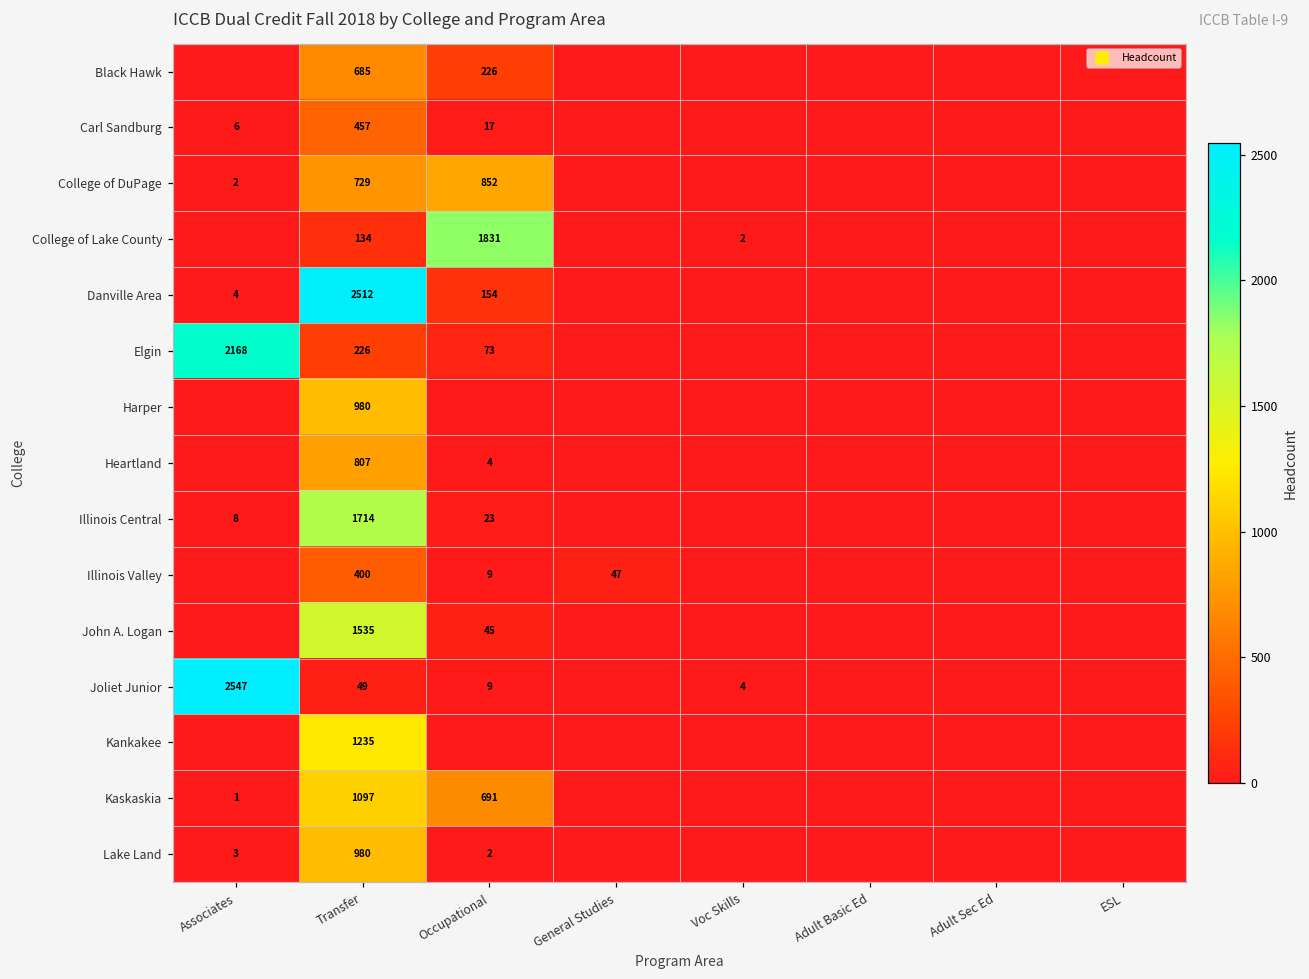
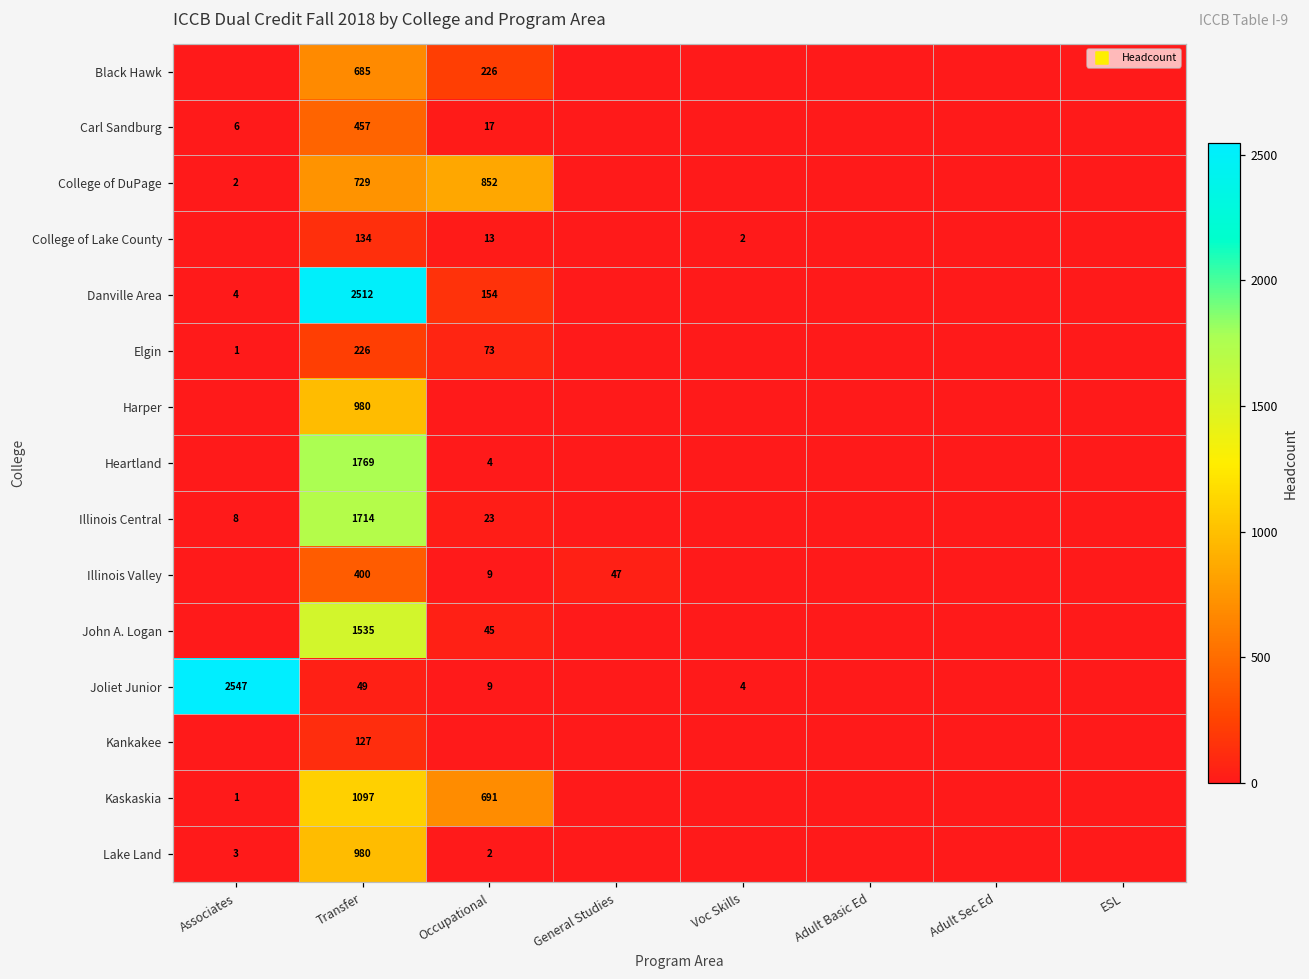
College of Lake County, Occupational: 1831 -> 13
Elgin, Associates: 2168 -> 1
Heartland, Transfer: 807 -> 1769
Kankakee, Transfer: 1235 -> 127
